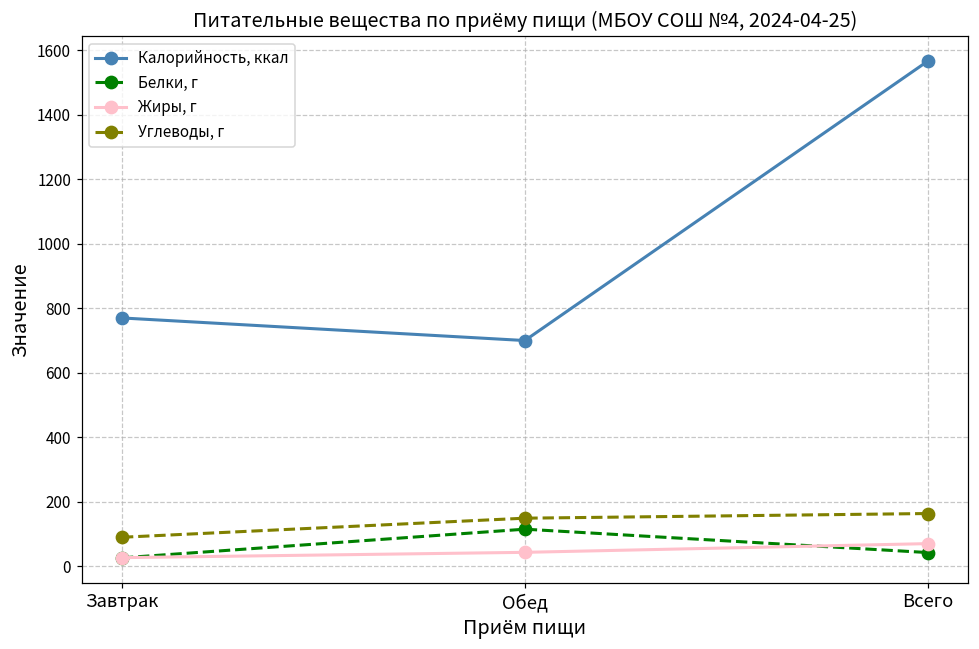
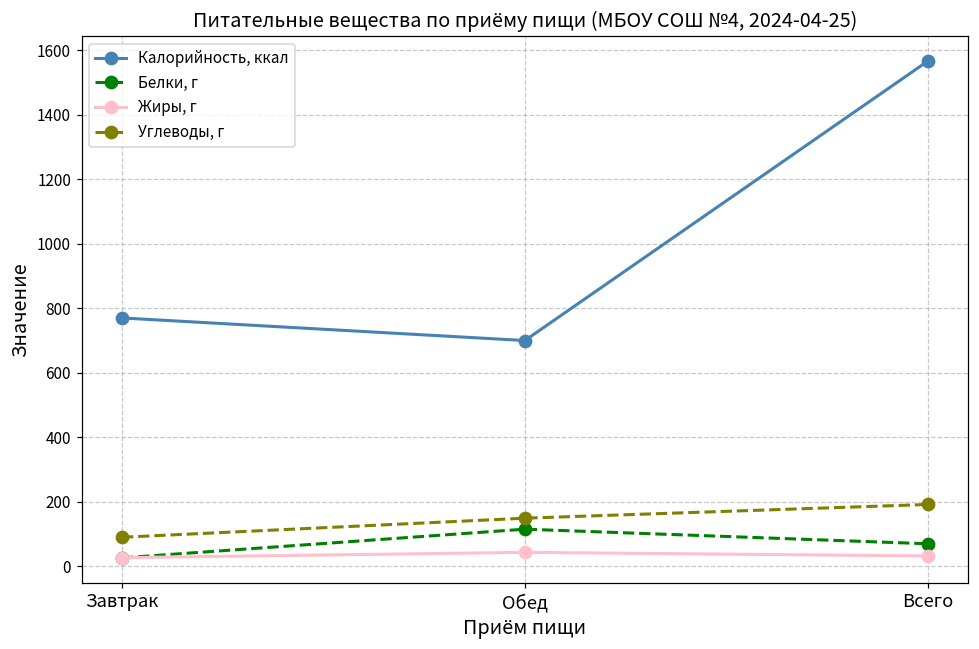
Белки, г, Всего: 40 -> 70
Жиры, г, Всего: 70 -> 30
Углеводы, г, Всего: 160 -> 190
